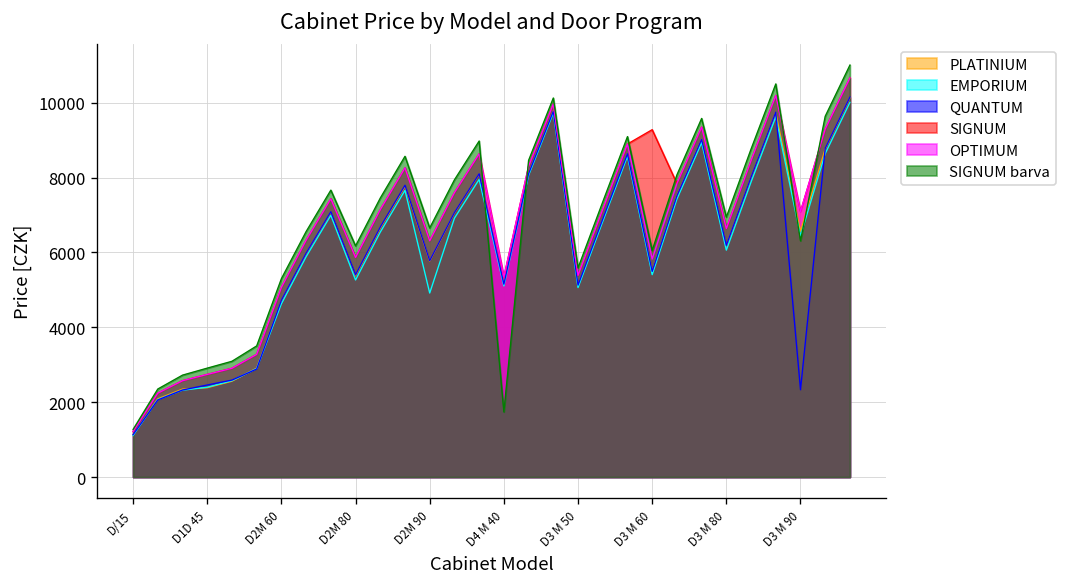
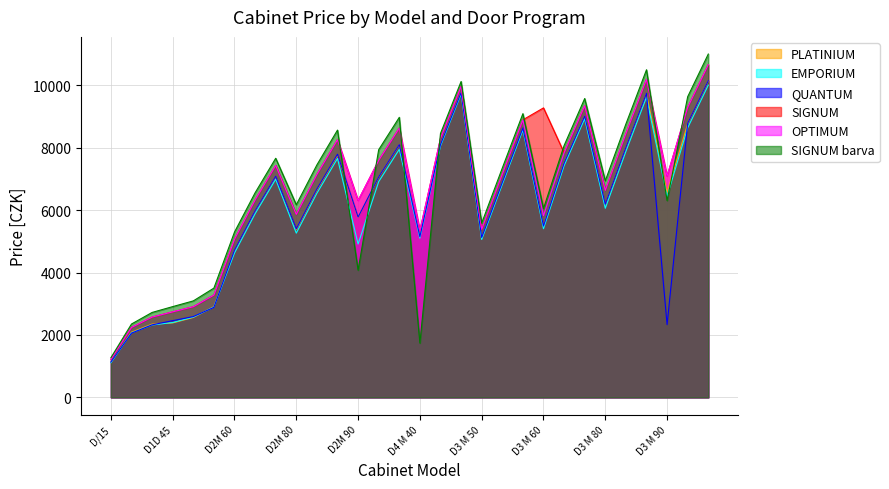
SIGNUM barva, D2M 90: 6700 -> 4100
